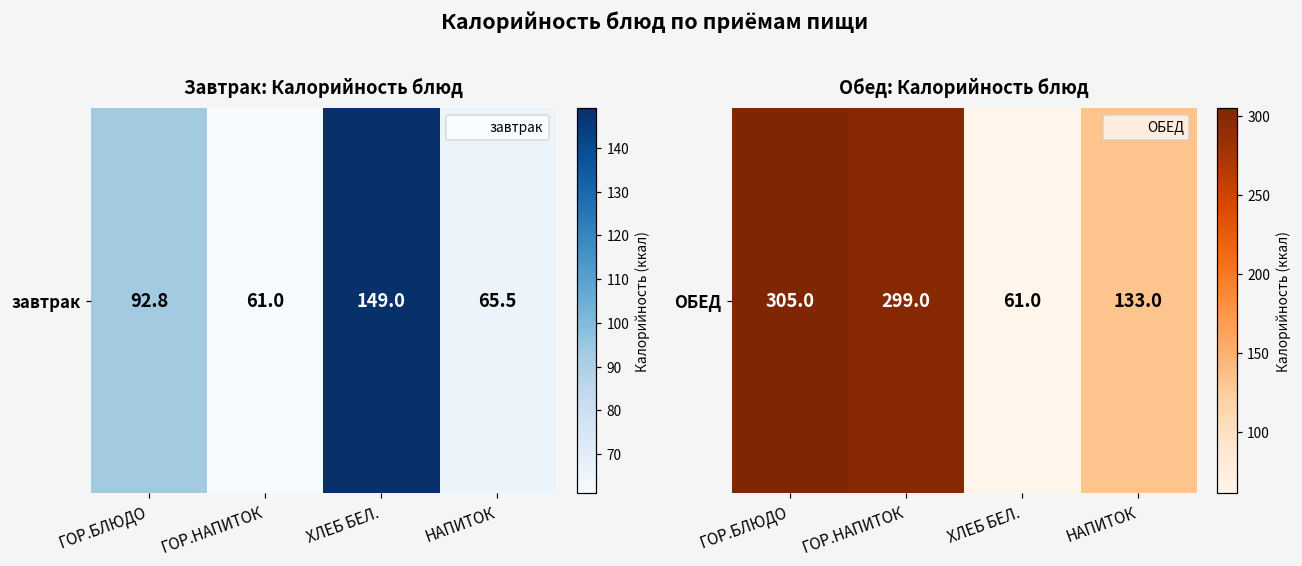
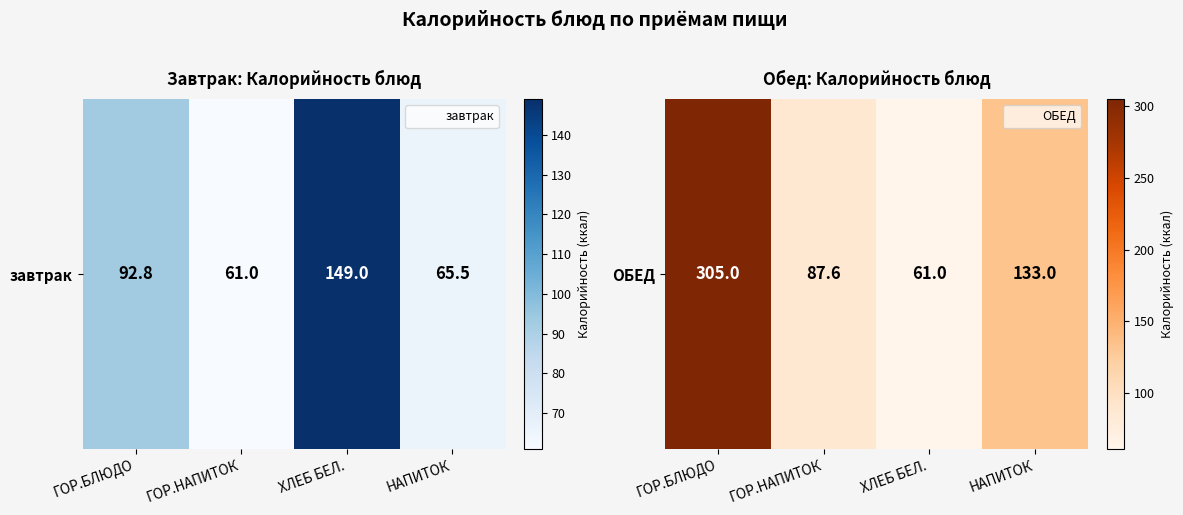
Обед: Калорийность блюд, ОБЕД, ГОР.НАПИТОК: 299.0 -> 87.6
